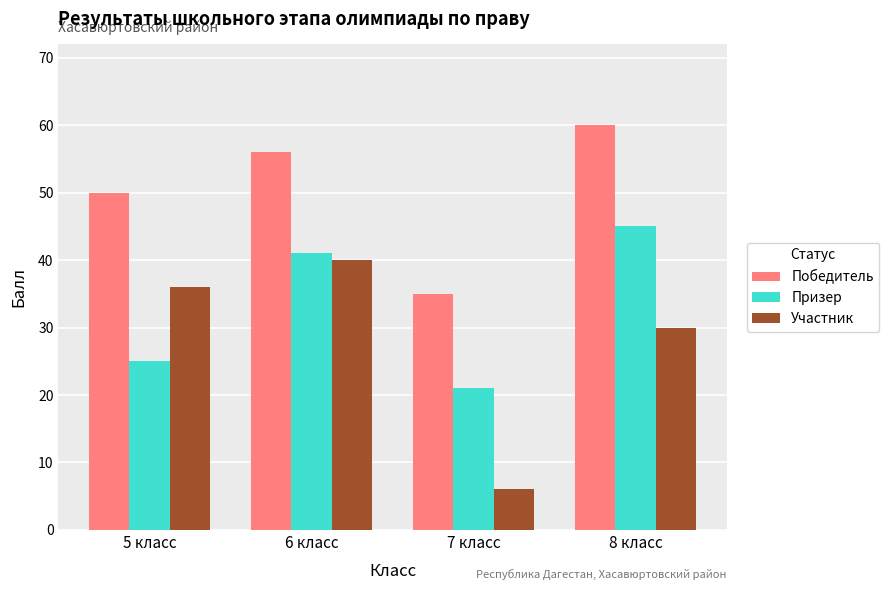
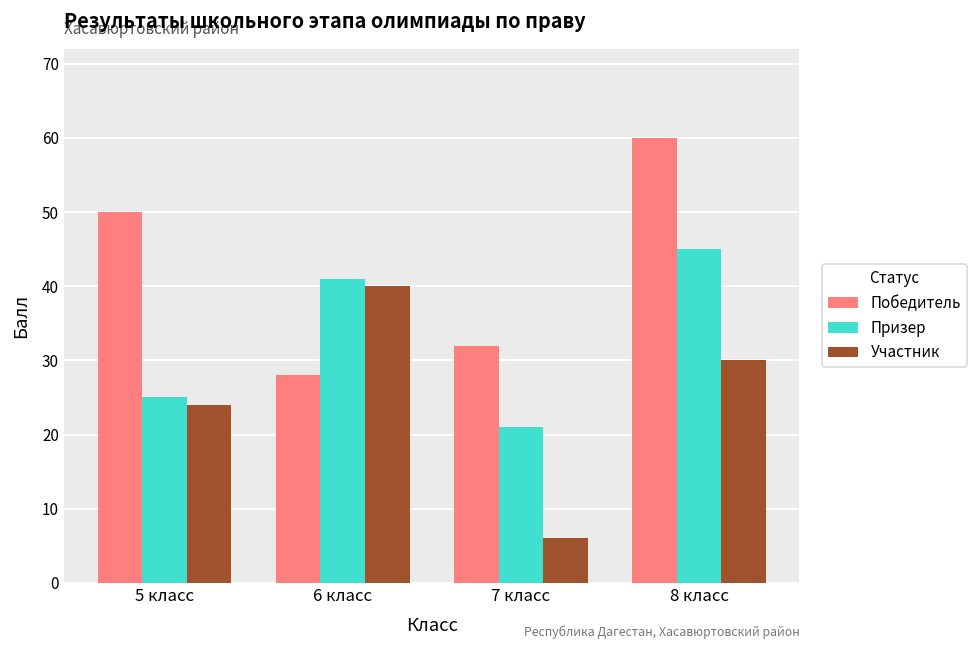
Участник, 5 класс: 36 -> 24
Победитель, 6 класс: 56 -> 28
Победитель, 7 класс: 35 -> 32
